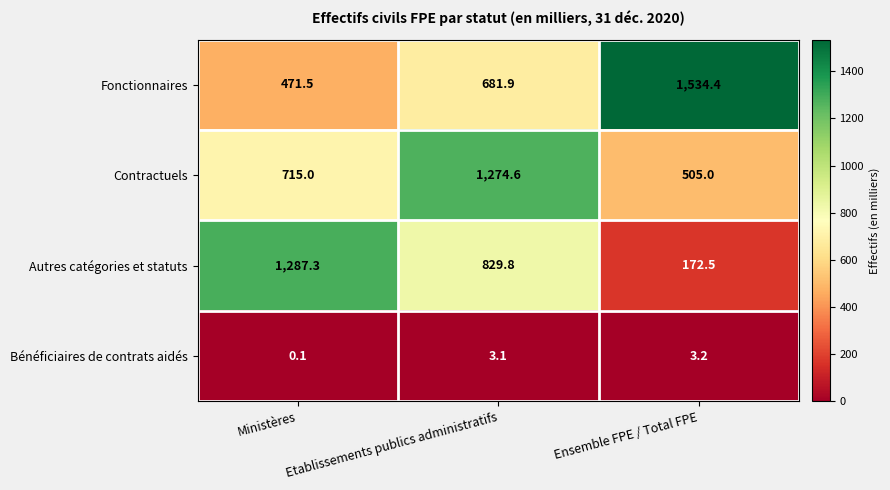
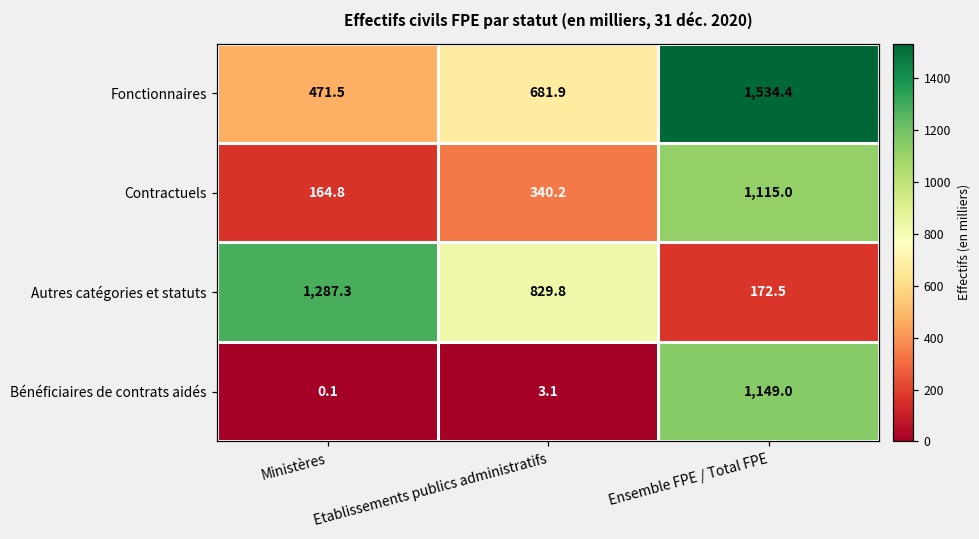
Contractuels, Ministères: 715.0 -> 164.8
Contractuels, Etablissements publics administratifs: 1,274.6 -> 340.2
Contractuels, Ensemble FPE / Total FPE: 505.0 -> 1,115.0
Bénéficiaires de contrats aidés, Ensemble FPE / Total FPE: 3.2 -> 1,149.0
